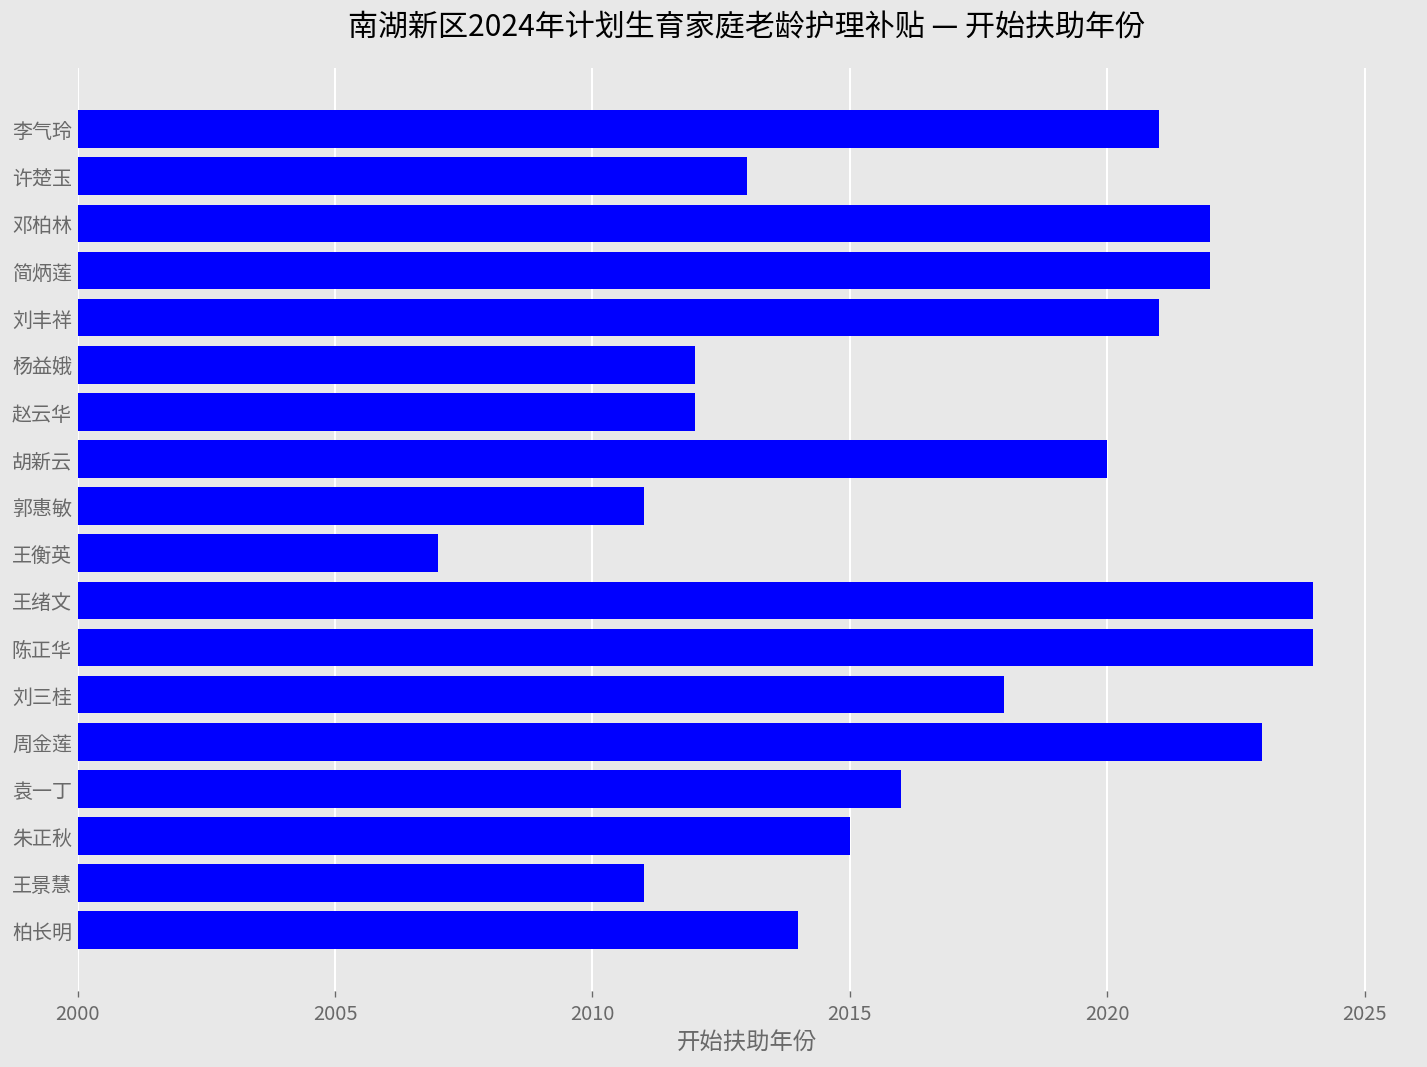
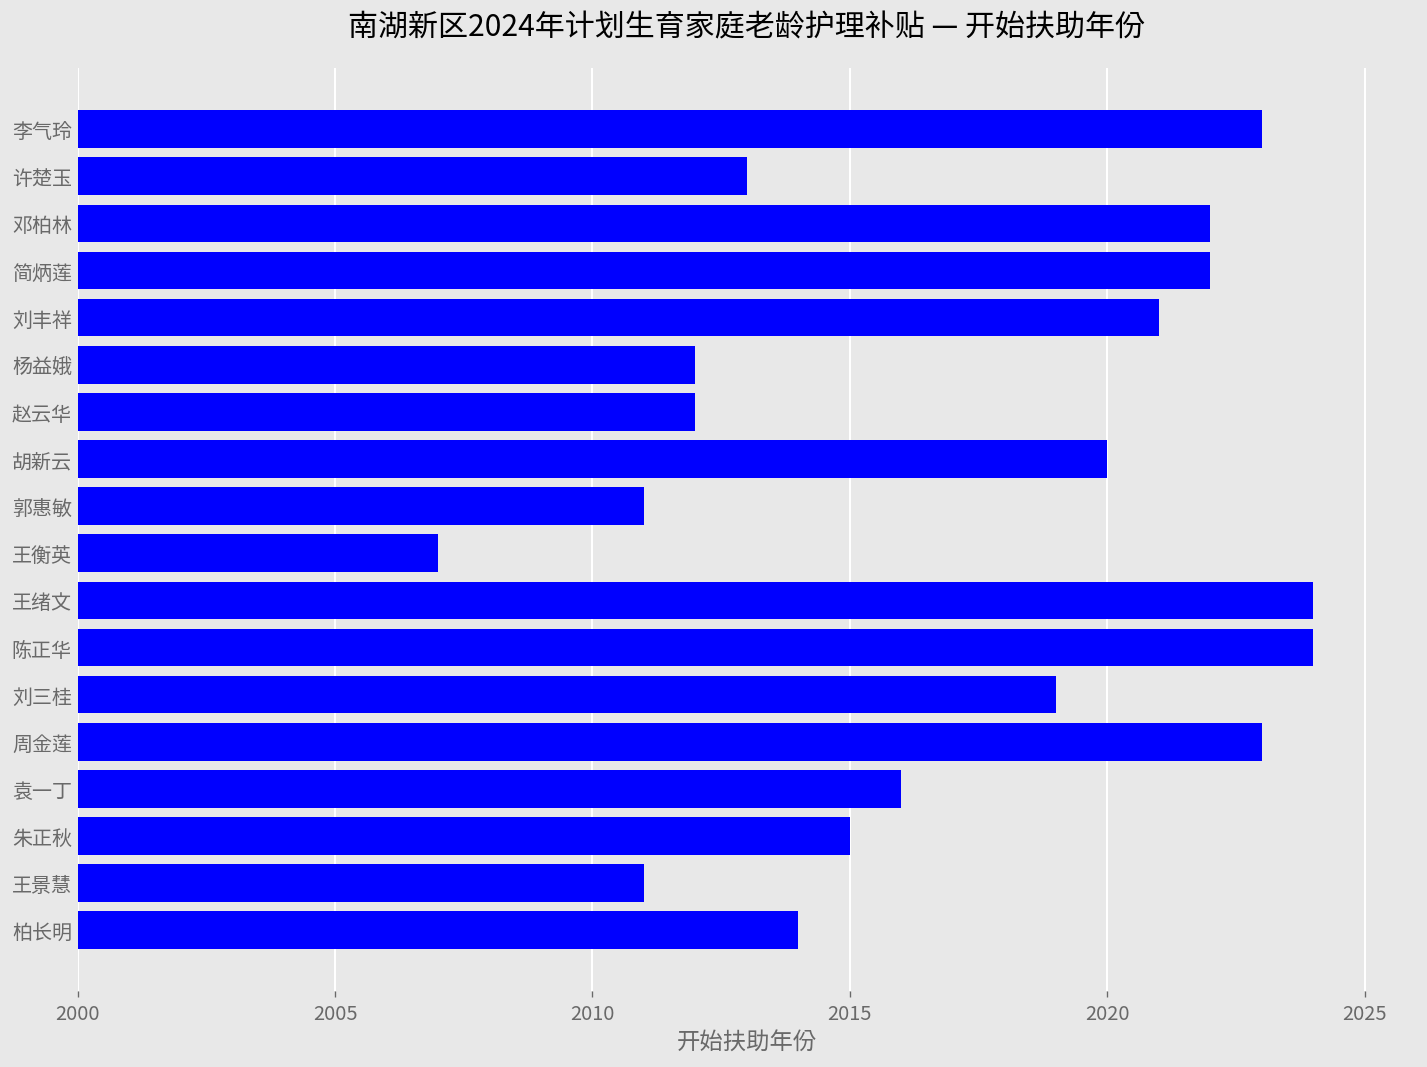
李气玲: 2021 -> 2023
刘三桂: 2018 -> 2019
